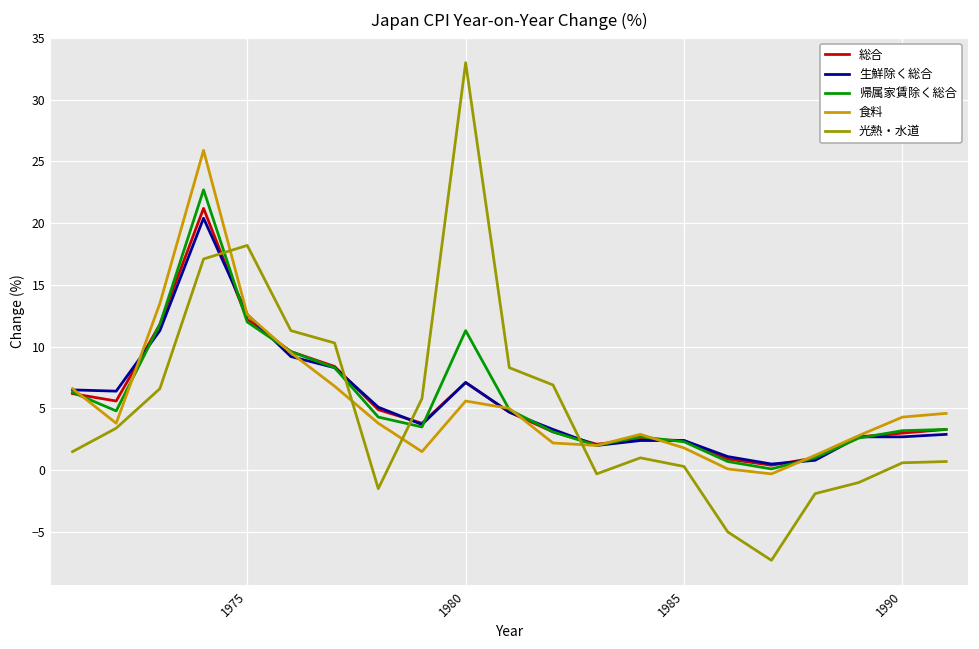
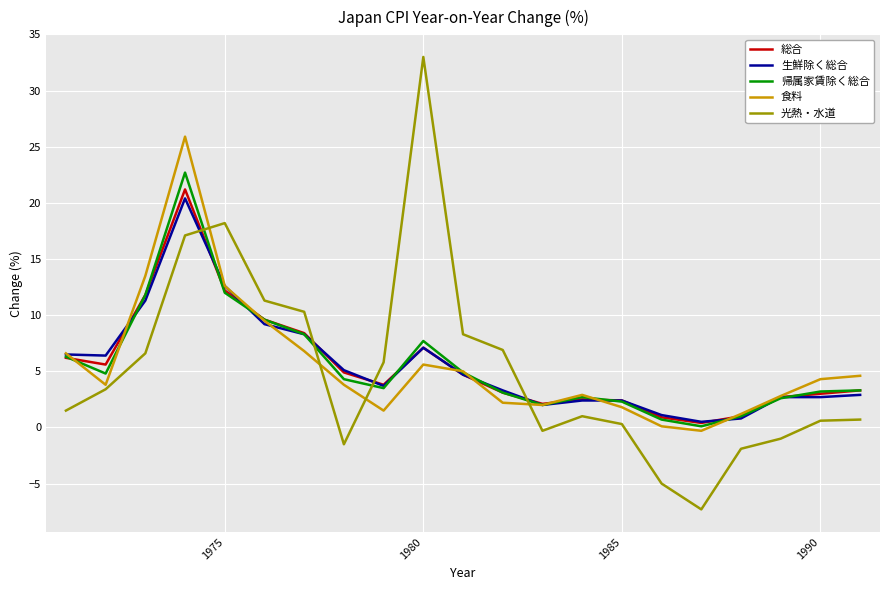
帰属家賃除く総合, 1980: 11.3 -> 7.7
